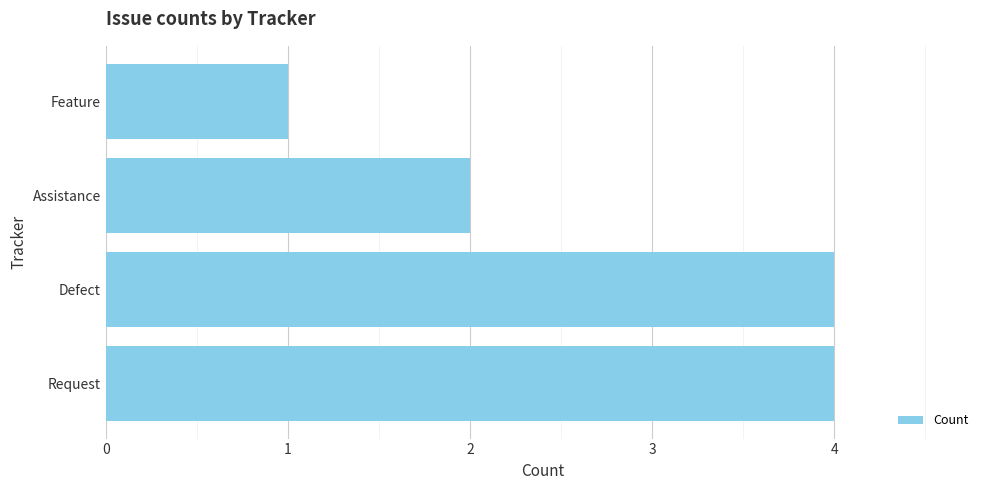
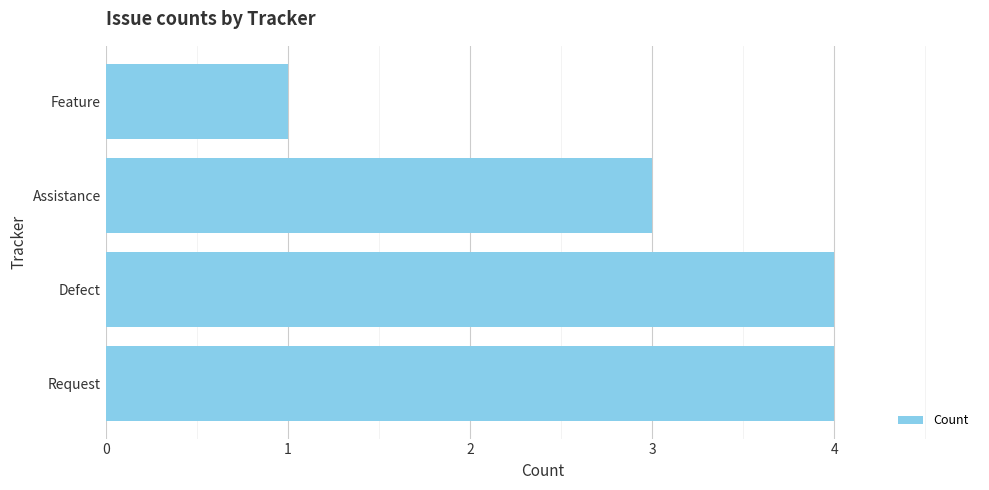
Assistance: 2 -> 3
